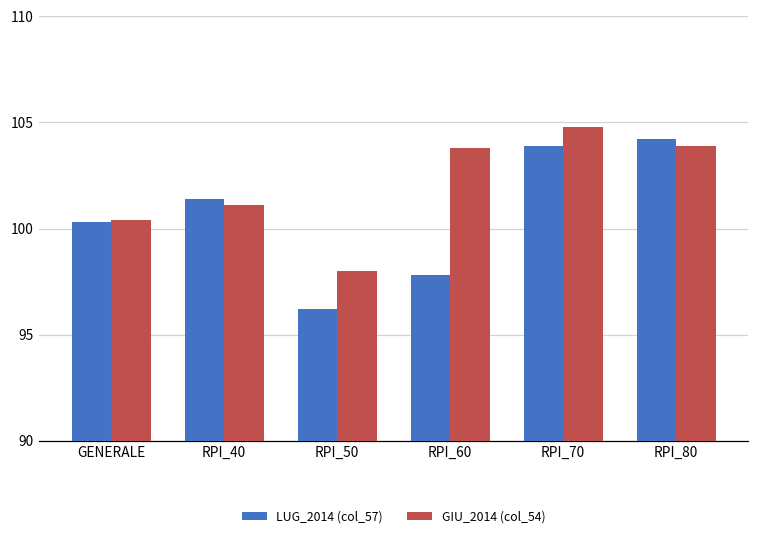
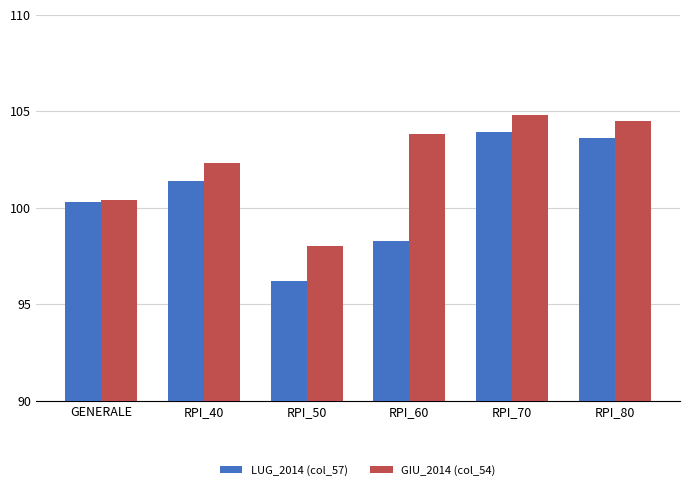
GIU_2014 (col_54), RPI_40: 101.1 -> 102.3
LUG_2014 (col_57), RPI_60: 97.8 -> 98.3
LUG_2014 (col_57), RPI_80: 104.2 -> 103.6
GIU_2014 (col_54), RPI_80: 103.9 -> 104.5
